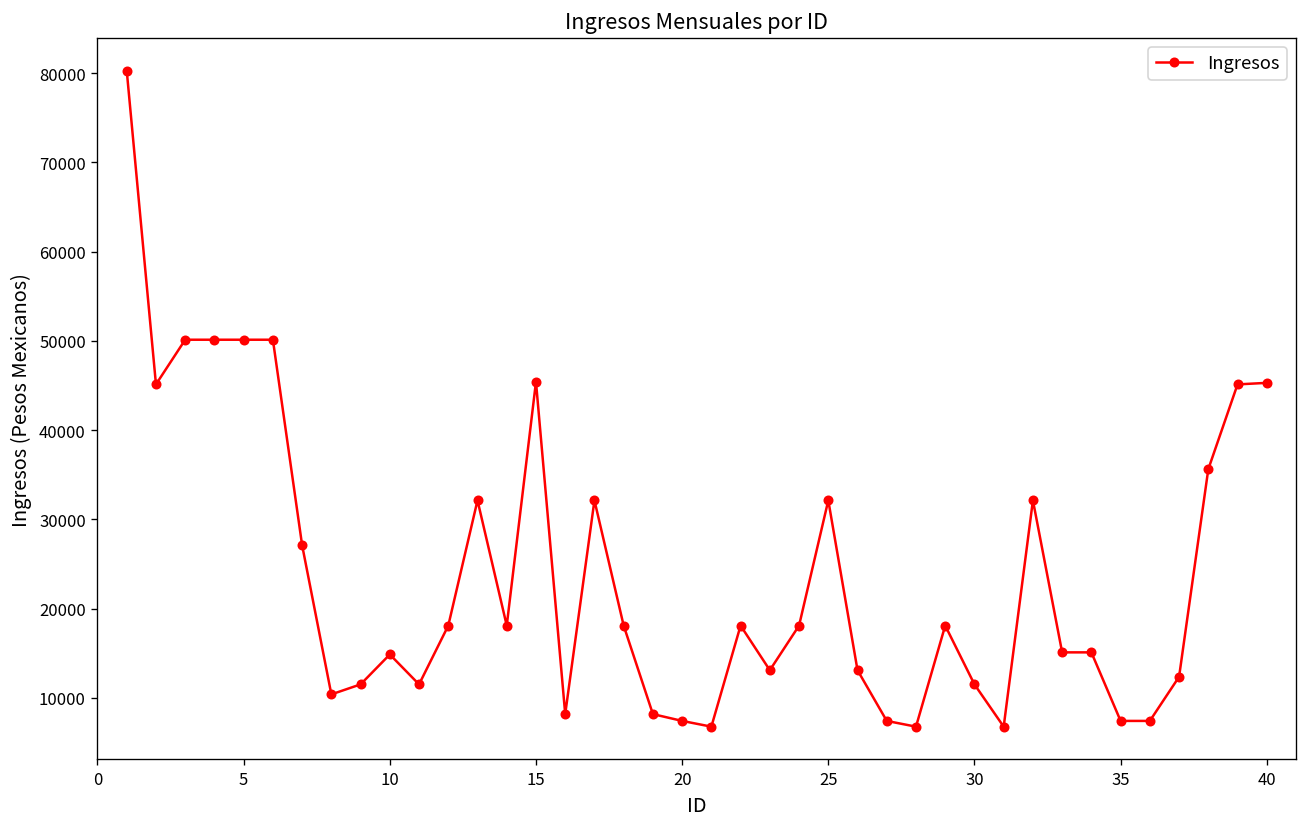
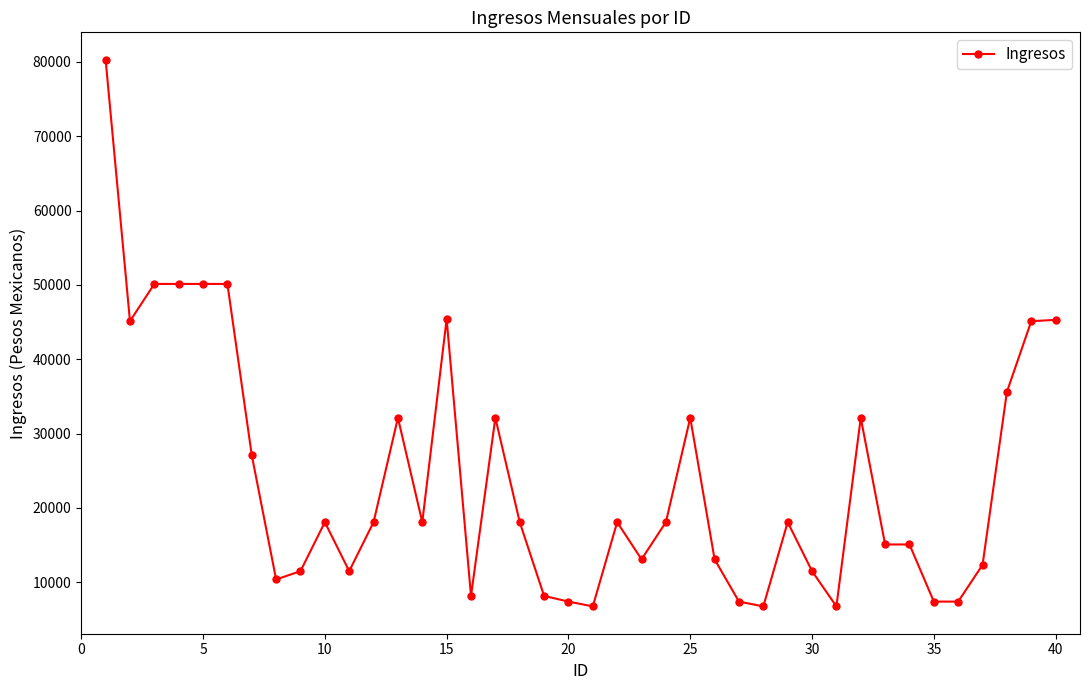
10: 15000 -> 18000
